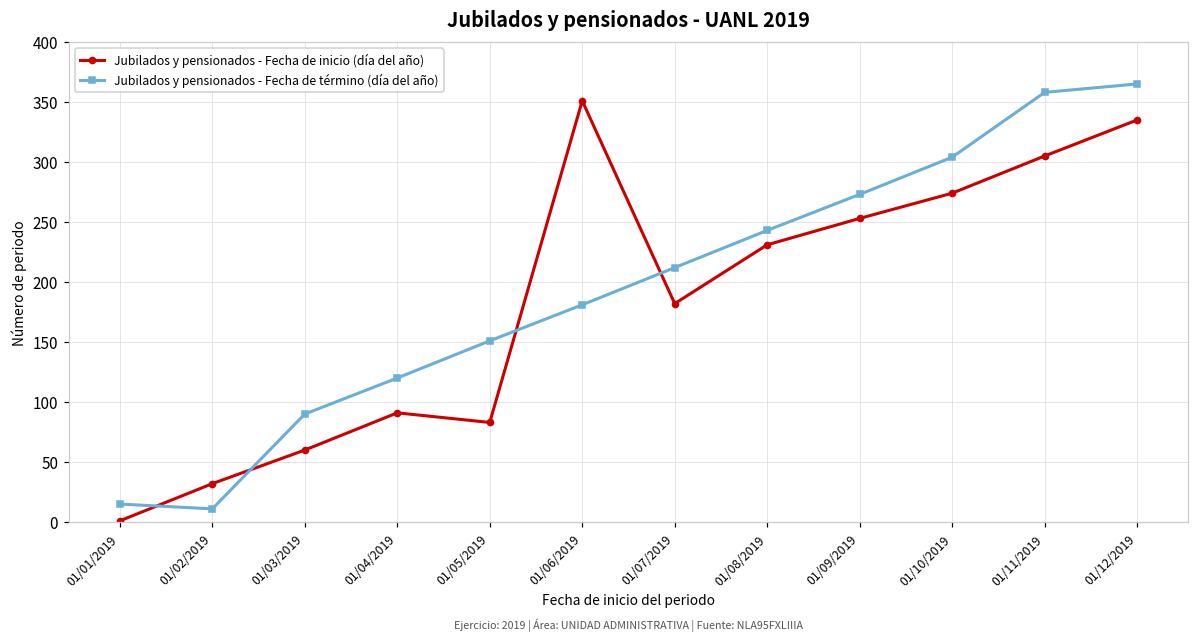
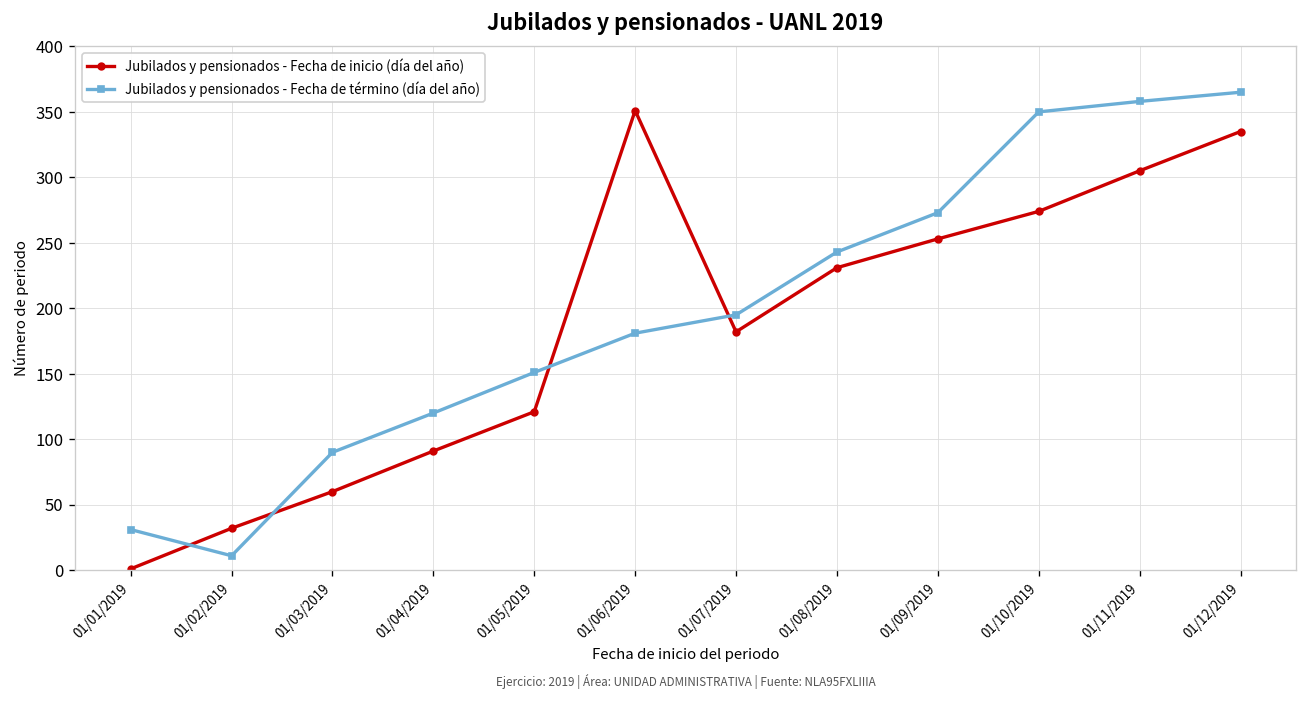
Jubilados y pensionados - Fecha de término (día del año), 01/01/2019: 15 -> 31
Jubilados y pensionados - Fecha de inicio (día del año), 01/05/2019: 83 -> 121
Jubilados y pensionados - Fecha de término (día del año), 01/07/2019: 212 -> 195
Jubilados y pensionados - Fecha de término (día del año), 01/10/2019: 304 -> 350
